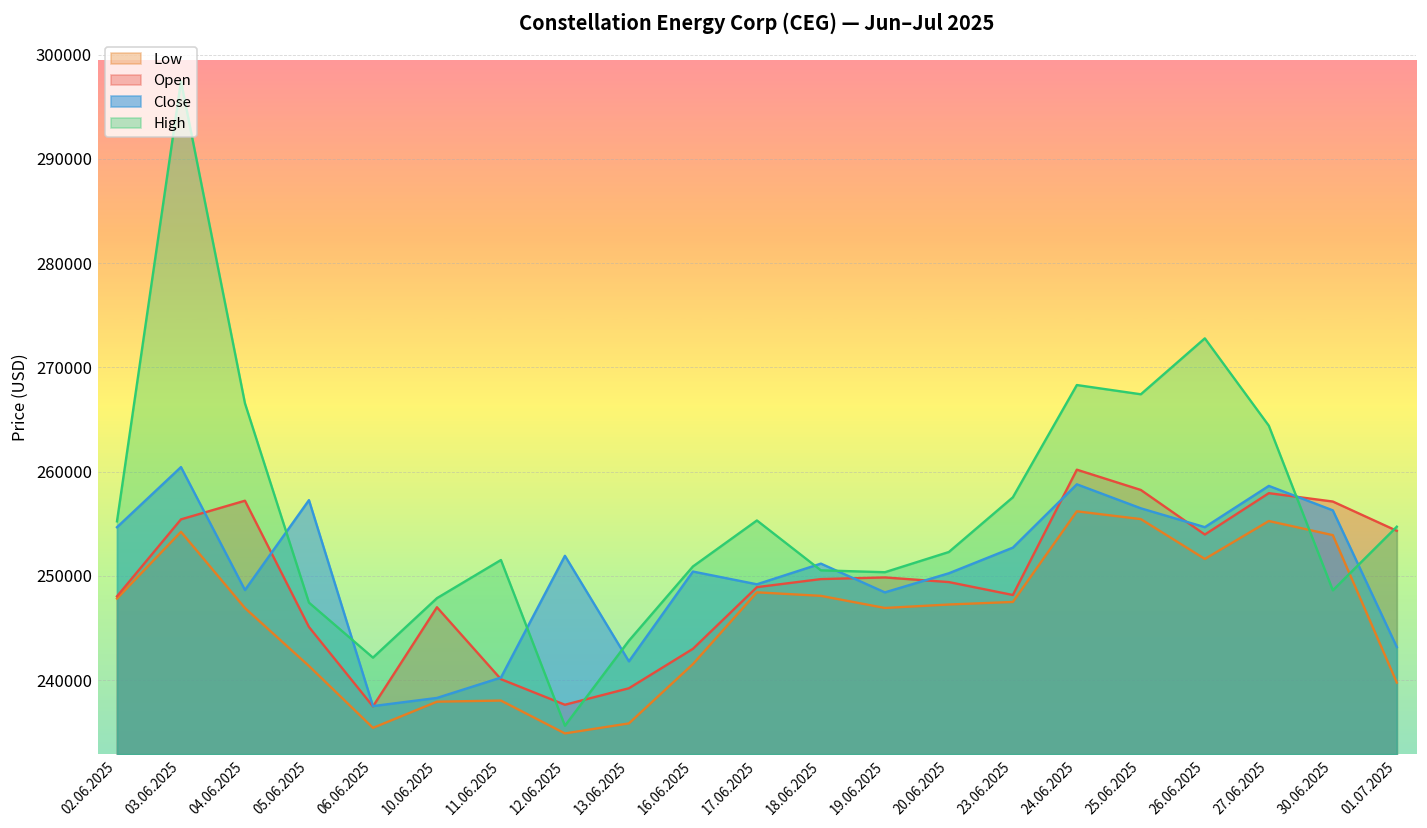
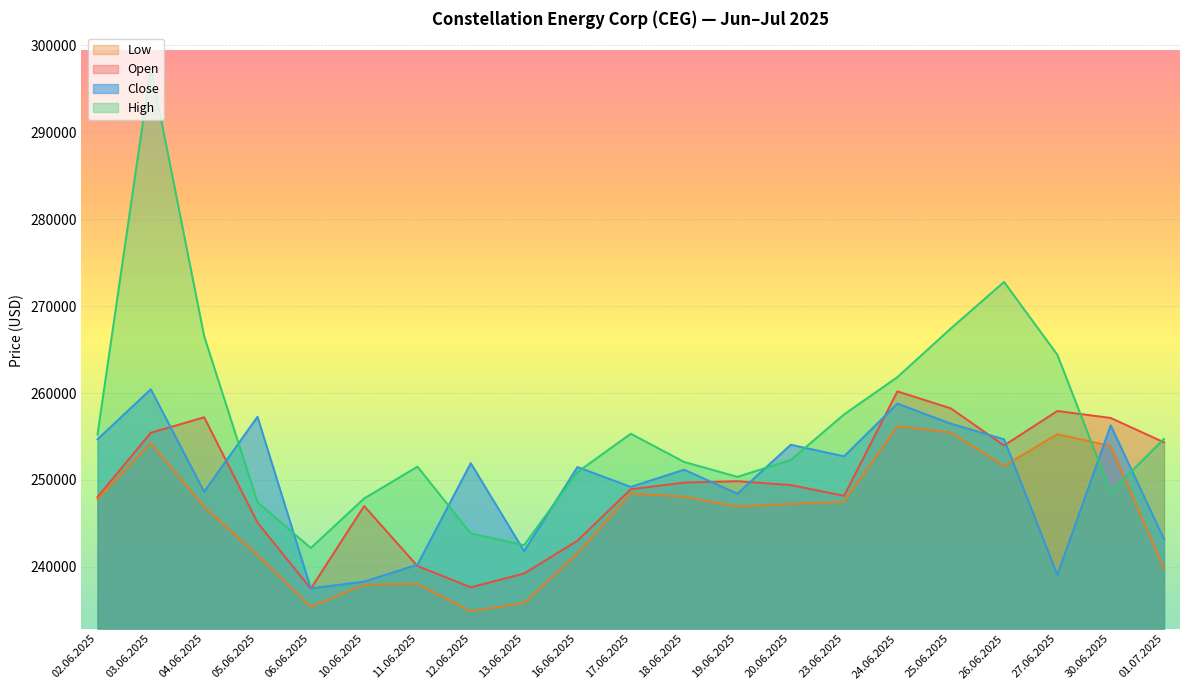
High, 12.06.2025: 236000 -> 244000
High, 13.06.2025: 244000 -> 243000
Close, 16.06.2025: 250000 -> 251000
High, 18.06.2025: 251000 -> 252000
Close, 20.06.2025: 250000 -> 254000
High, 24.06.2025: 268000 -> 262000
Close, 27.06.2025: 259000 -> 239000
